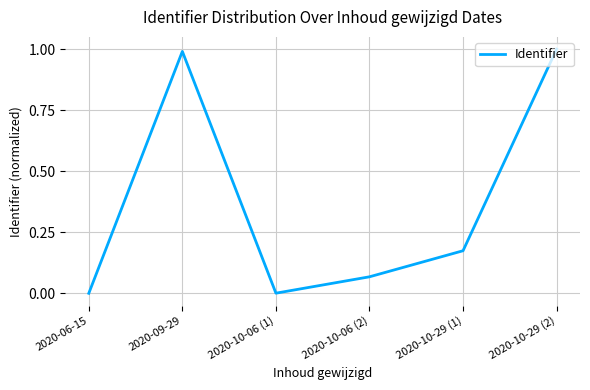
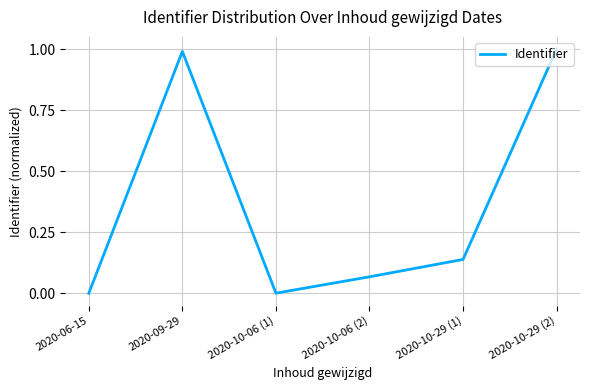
2020-10-29 (1): 0.17 -> 0.14
